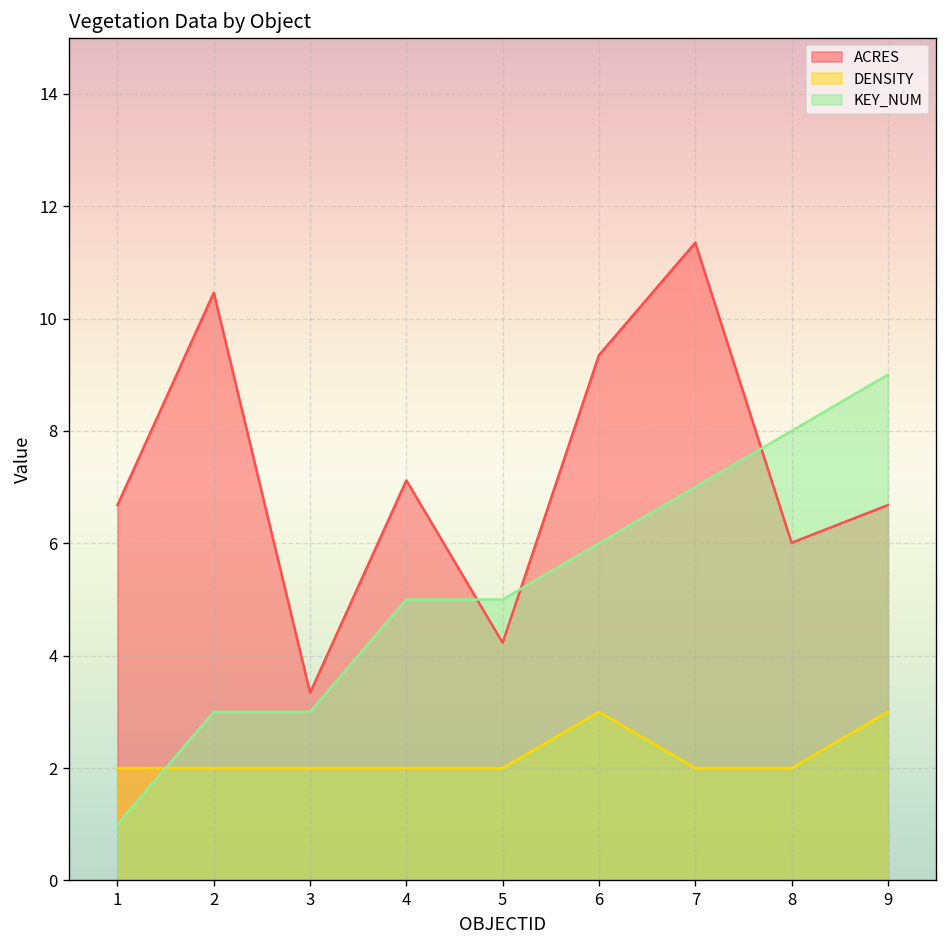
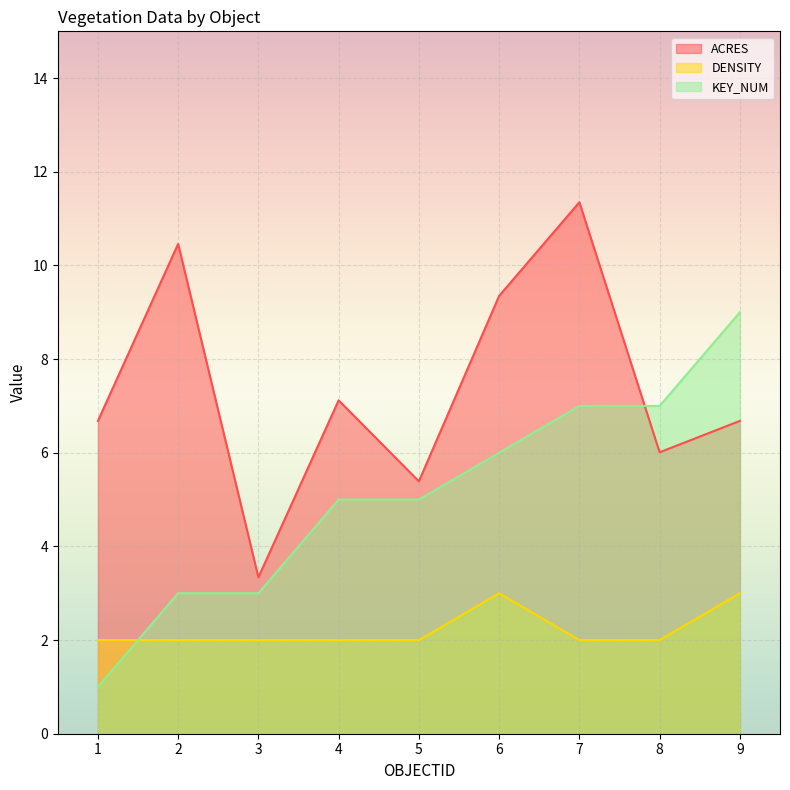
ACRES, 5: 4.2 -> 5.4
KEY_NUM, 8: 8 -> 7
